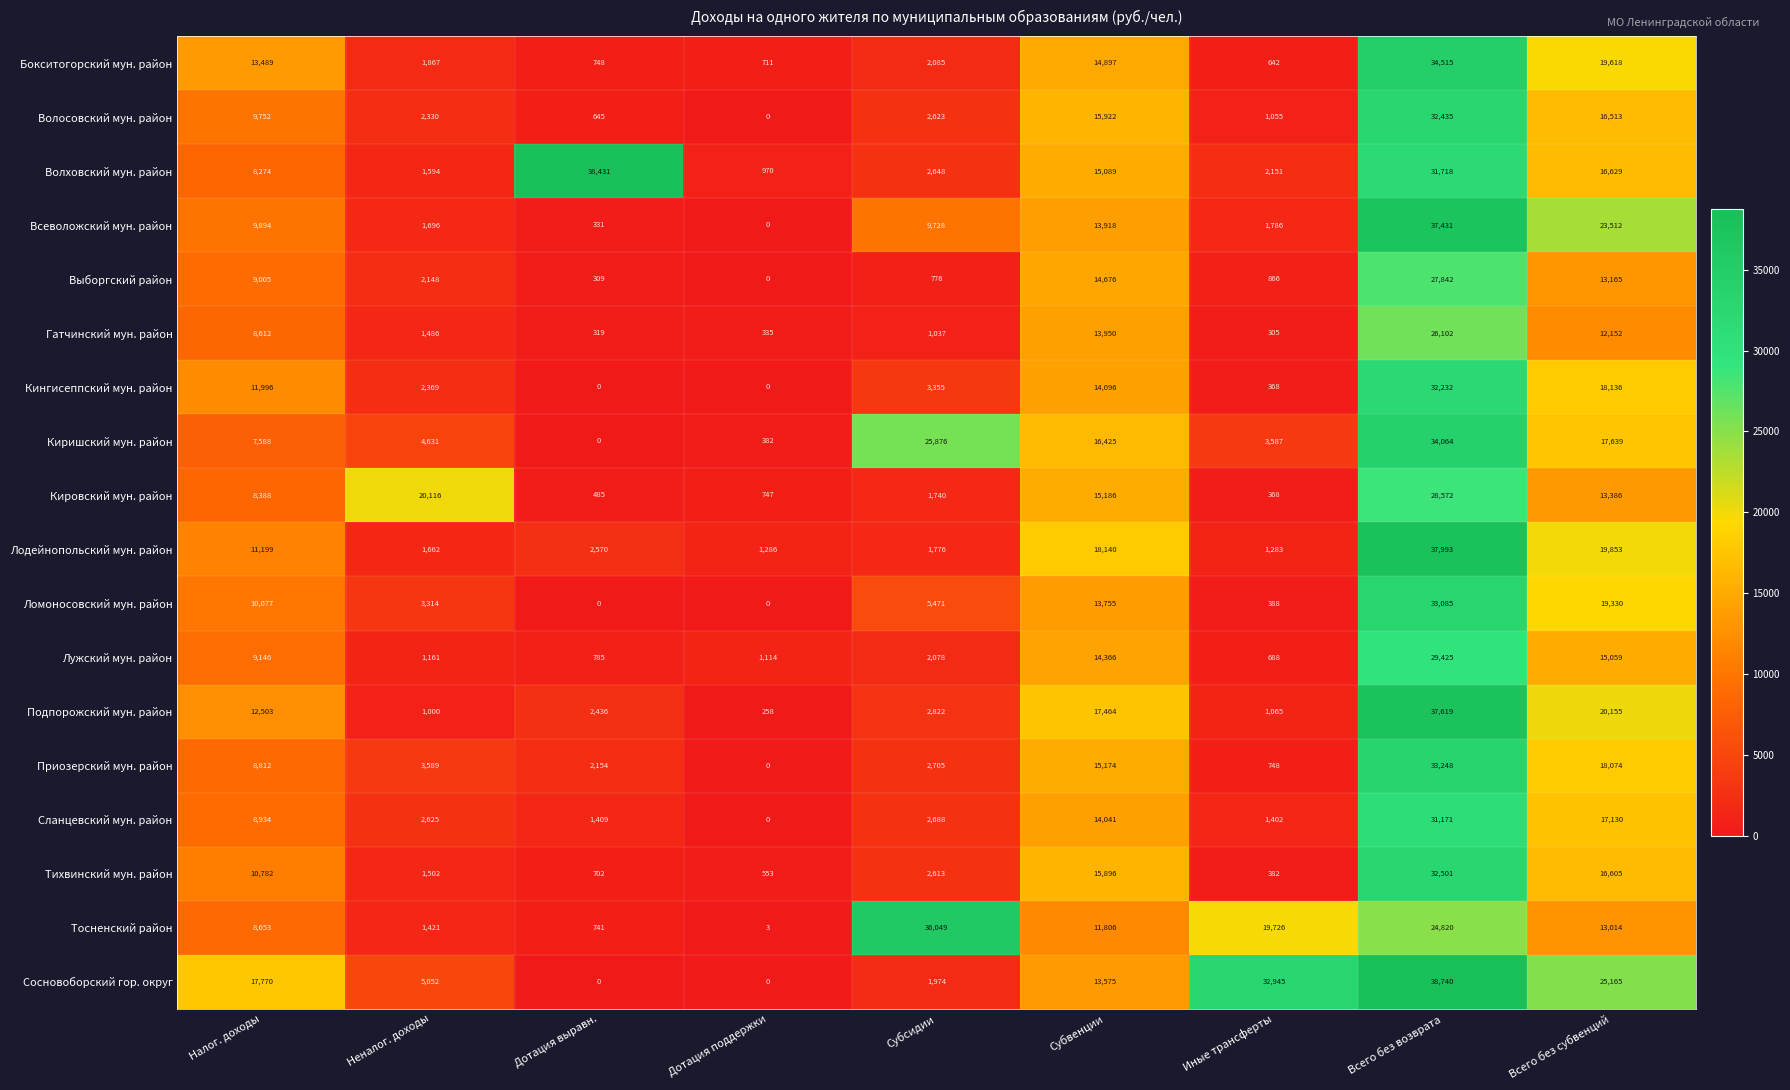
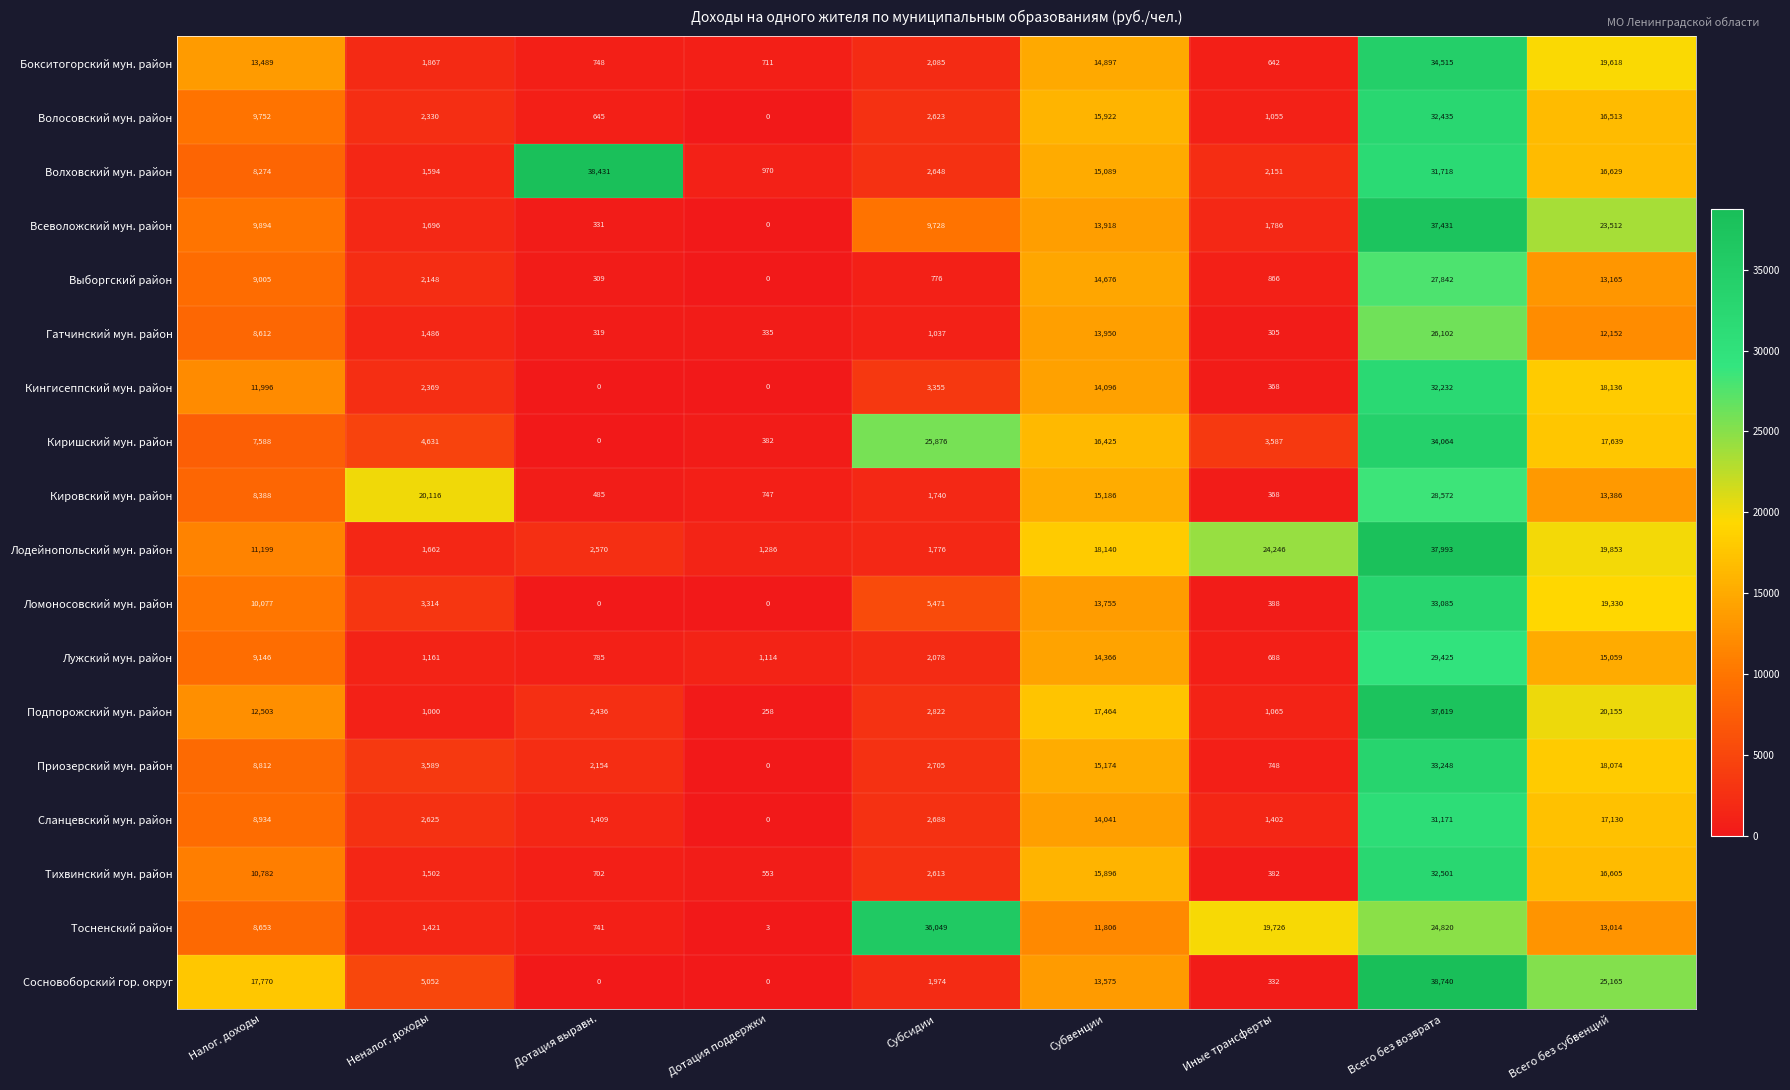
Лодейнопольский мун. район, Иные трансферты: 1,283 -> 24,246
Сосновоборский гор. округ, Иные трансферты: 32,945 -> 332
